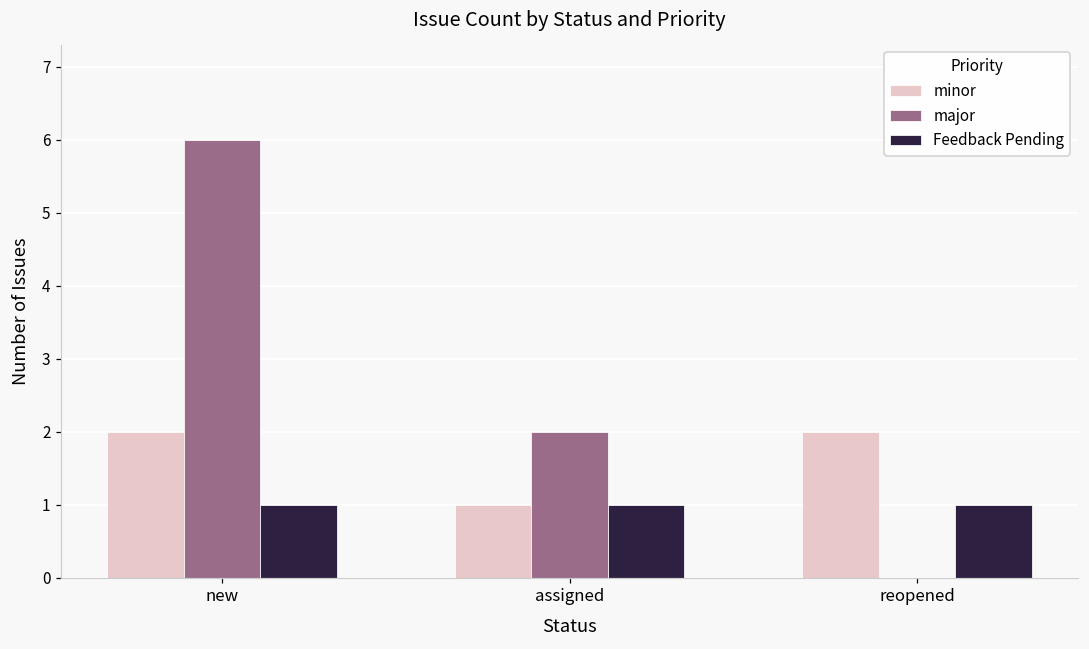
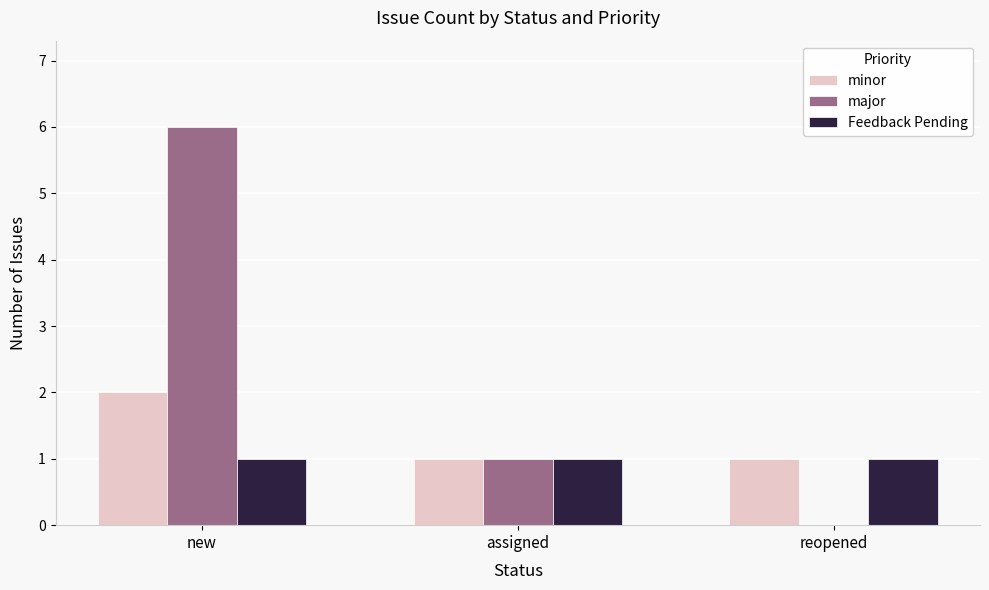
major, assigned: 2 -> 1
minor, reopened: 2 -> 1
